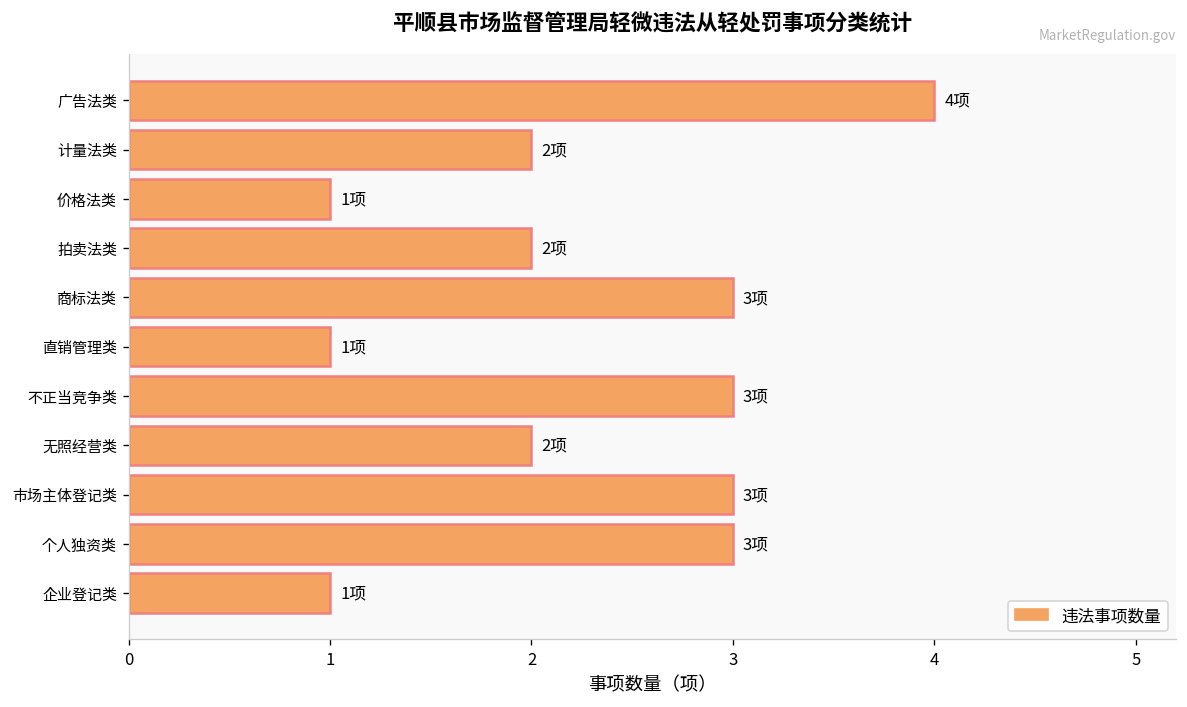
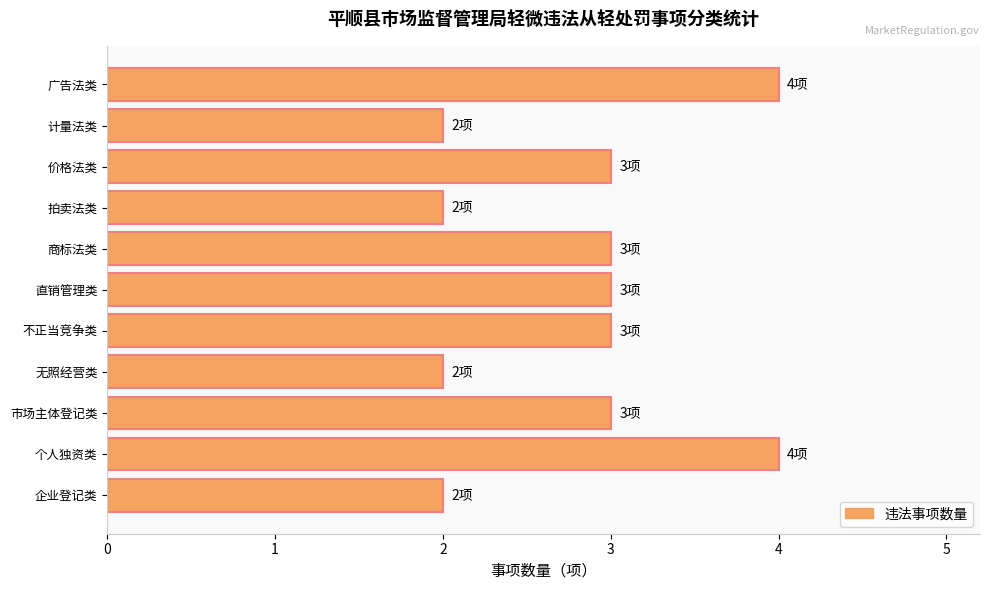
价格法类: 1项 -> 3项
直销管理类: 1项 -> 3项
个人独资类: 3项 -> 4项
企业登记类: 1项 -> 2项
